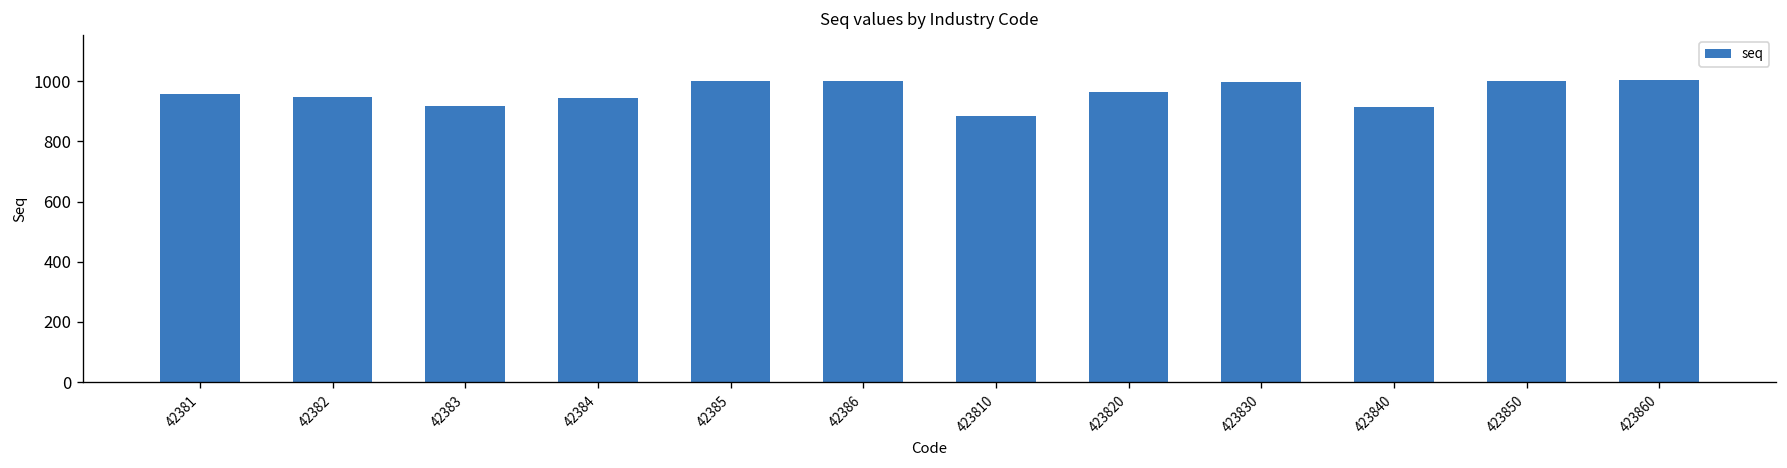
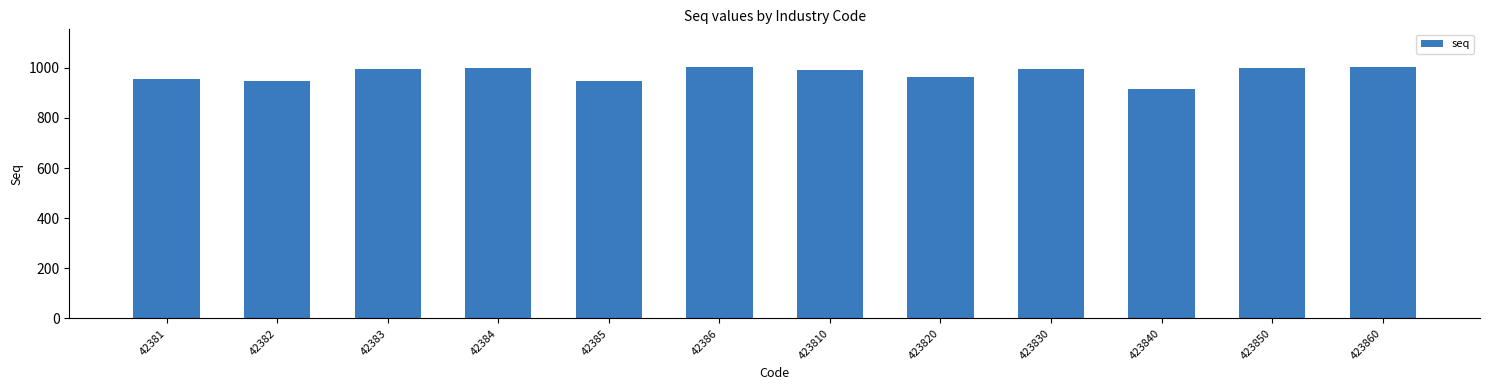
42383: 920 -> 1000
42384: 950 -> 1000
42385: 1000 -> 950
423810: 890 -> 990
